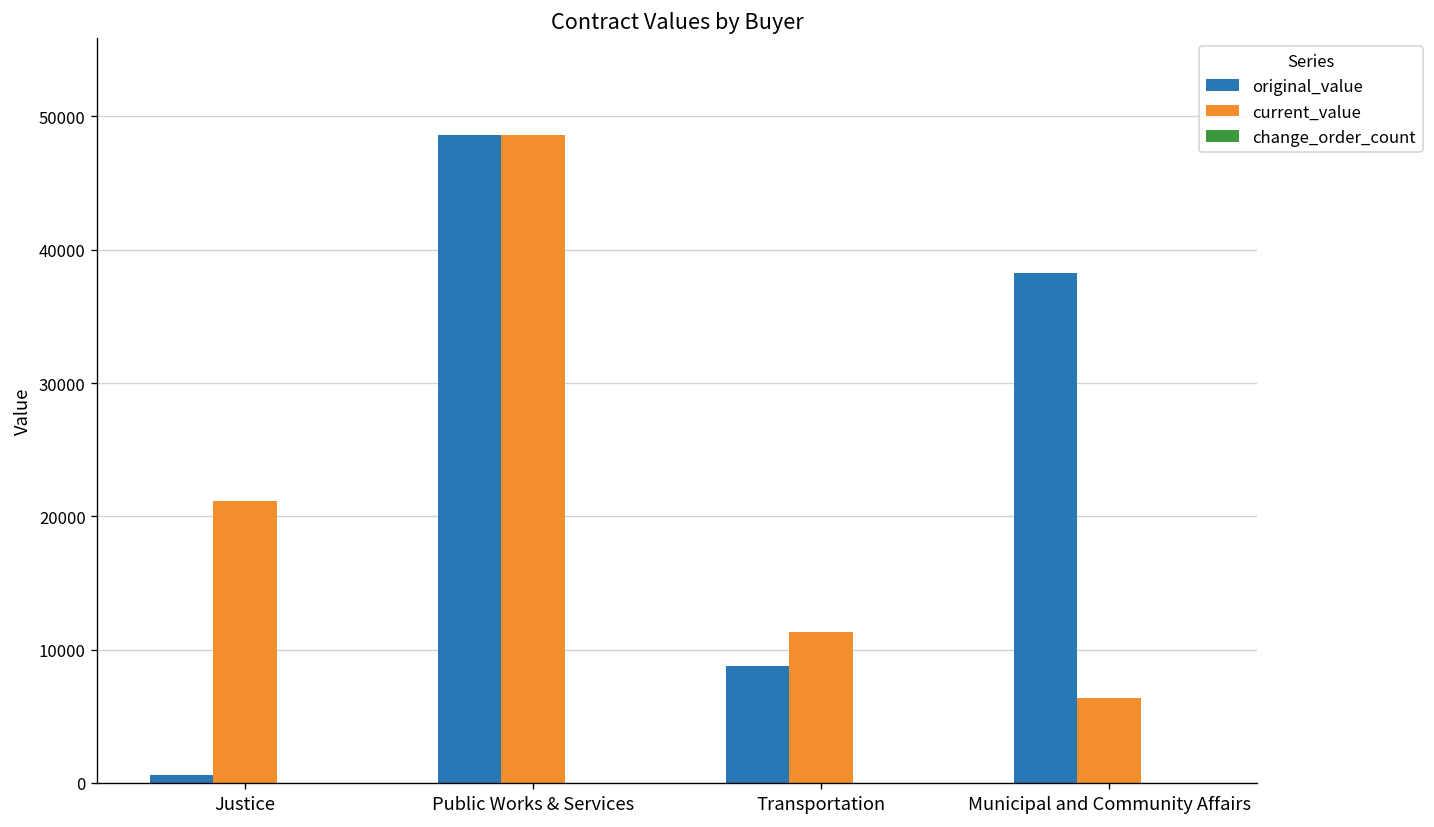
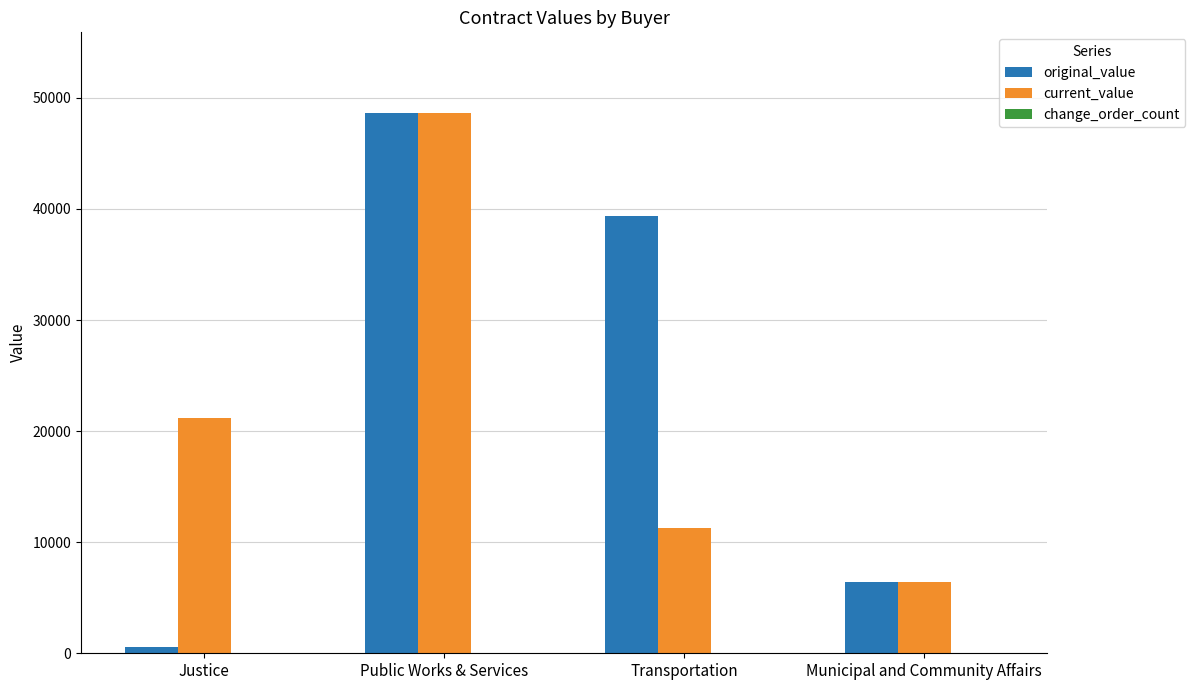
original_value, Transportation: 8700 -> 39300
original_value, Municipal and Community Affairs: 38300 -> 6400
